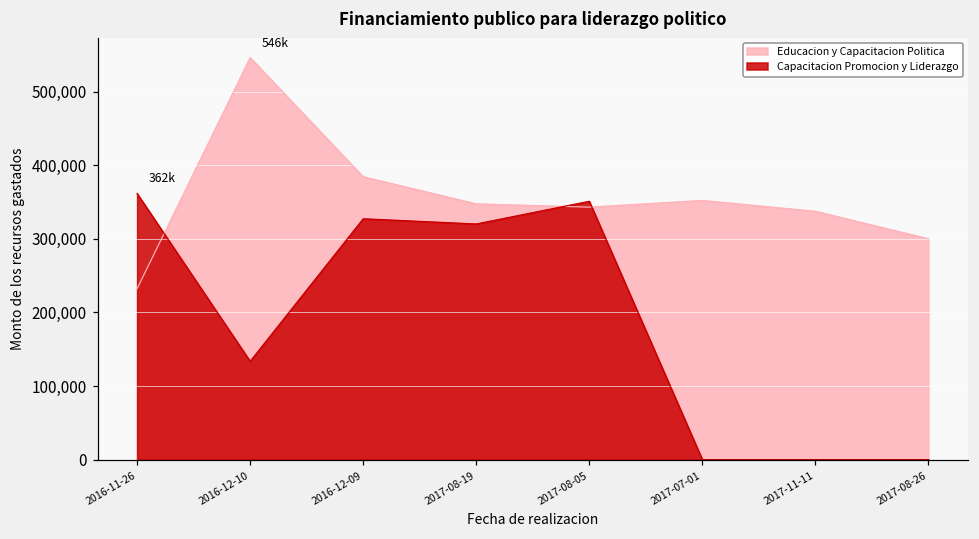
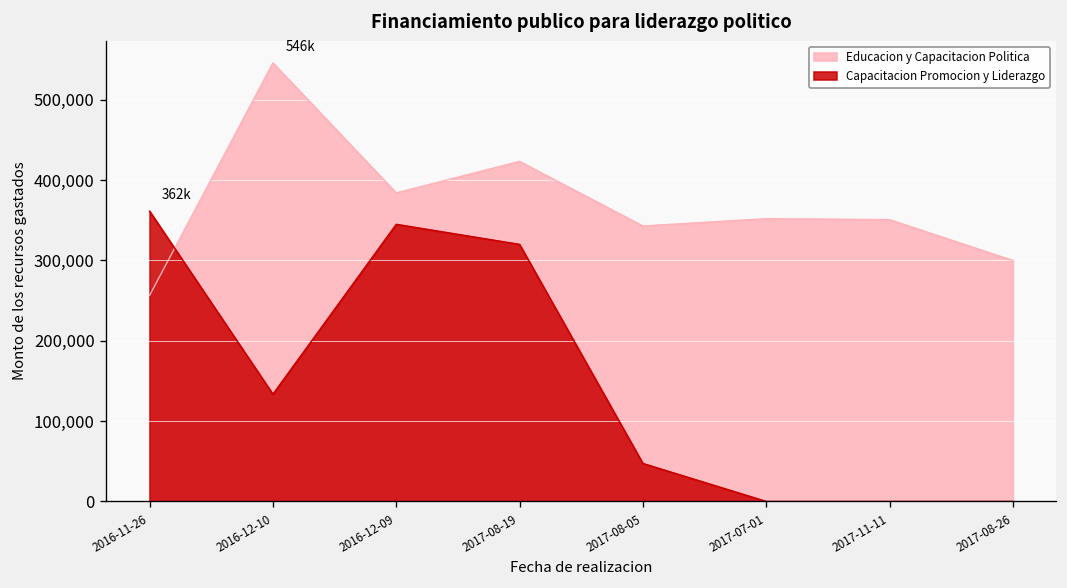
Educacion y Capacitacion Politica, 2016-11-26: 230,000 -> 260,000
Capacitacion Promocion y Liderazgo, 2016-12-09: 330,000 -> 350,000
Educacion y Capacitacion Politica, 2017-08-19: 350,000 -> 420,000
Capacitacion Promocion y Liderazgo, 2017-08-05: 350,000 -> 50,000
Educacion y Capacitacion Politica, 2017-11-11: 340,000 -> 350,000
